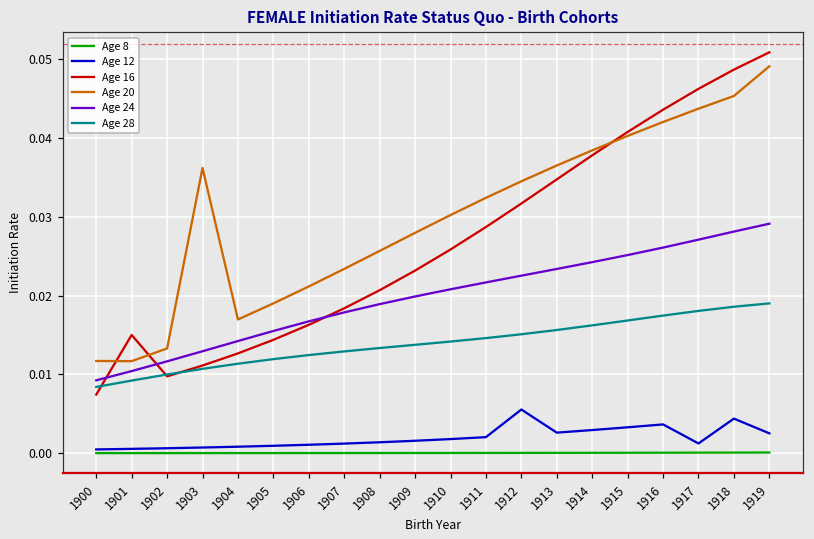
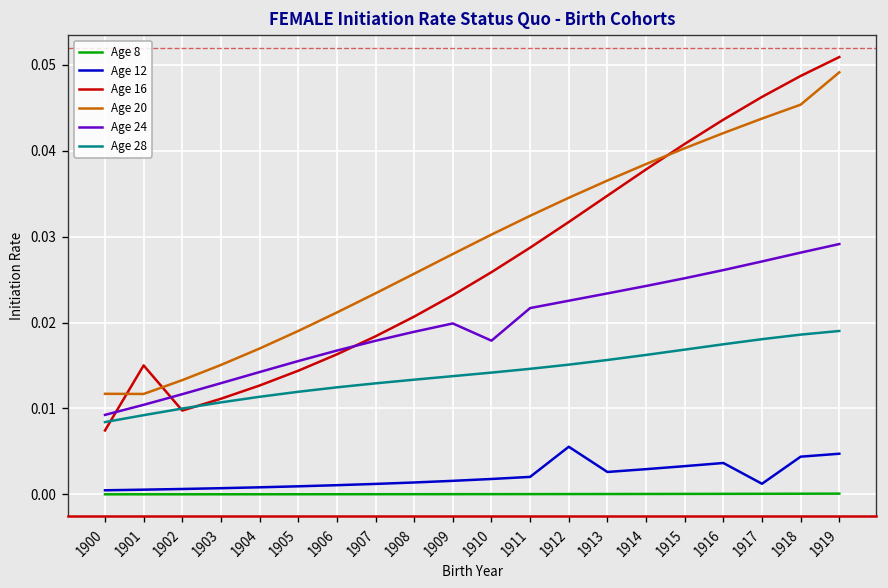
Age 20, 1903: 0.036 -> 0.015
Age 24, 1910: 0.021 -> 0.018
Age 12, 1919: 0.003 -> 0.005
